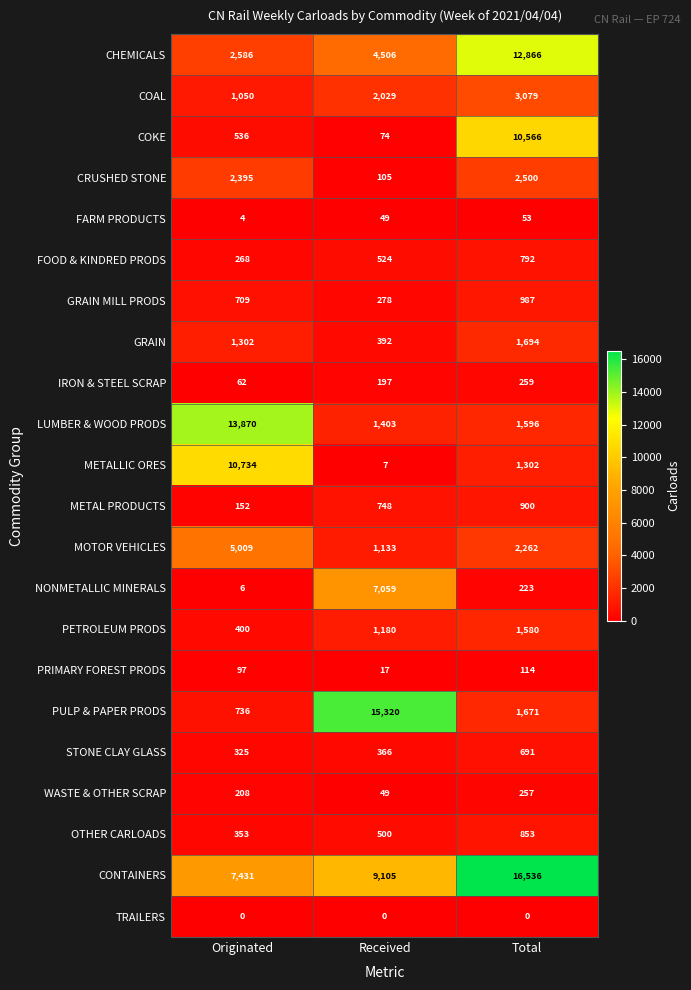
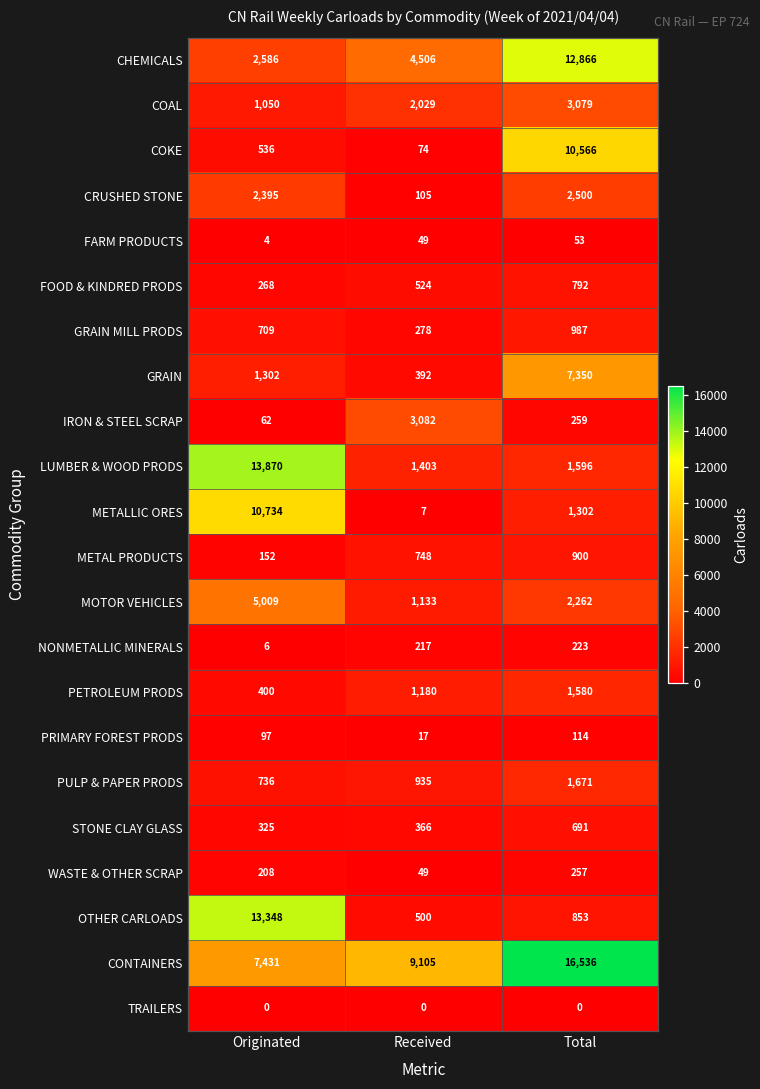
GRAIN, Total: 1,694 -> 7,350
IRON & STEEL SCRAP, Received: 197 -> 3,082
NONMETALLIC MINERALS, Received: 7,059 -> 217
PULP & PAPER PRODS, Received: 15,320 -> 935
OTHER CARLOADS, Originated: 353 -> 13,348
